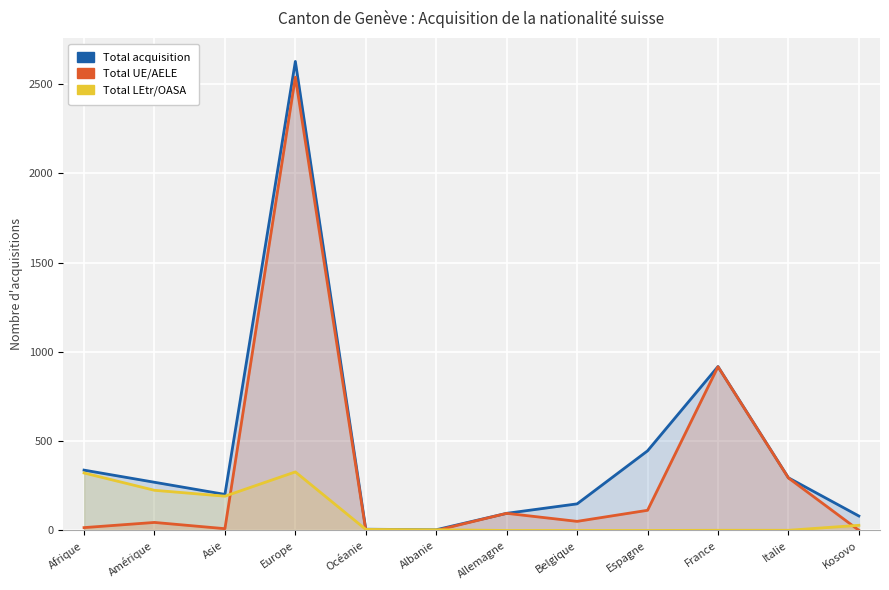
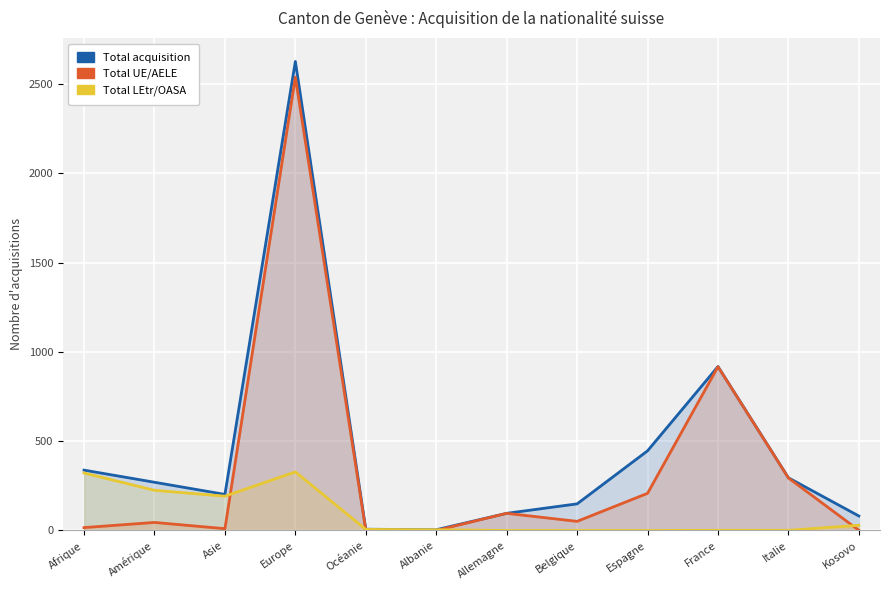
Total UE/AELE, Espagne: 110 -> 210
